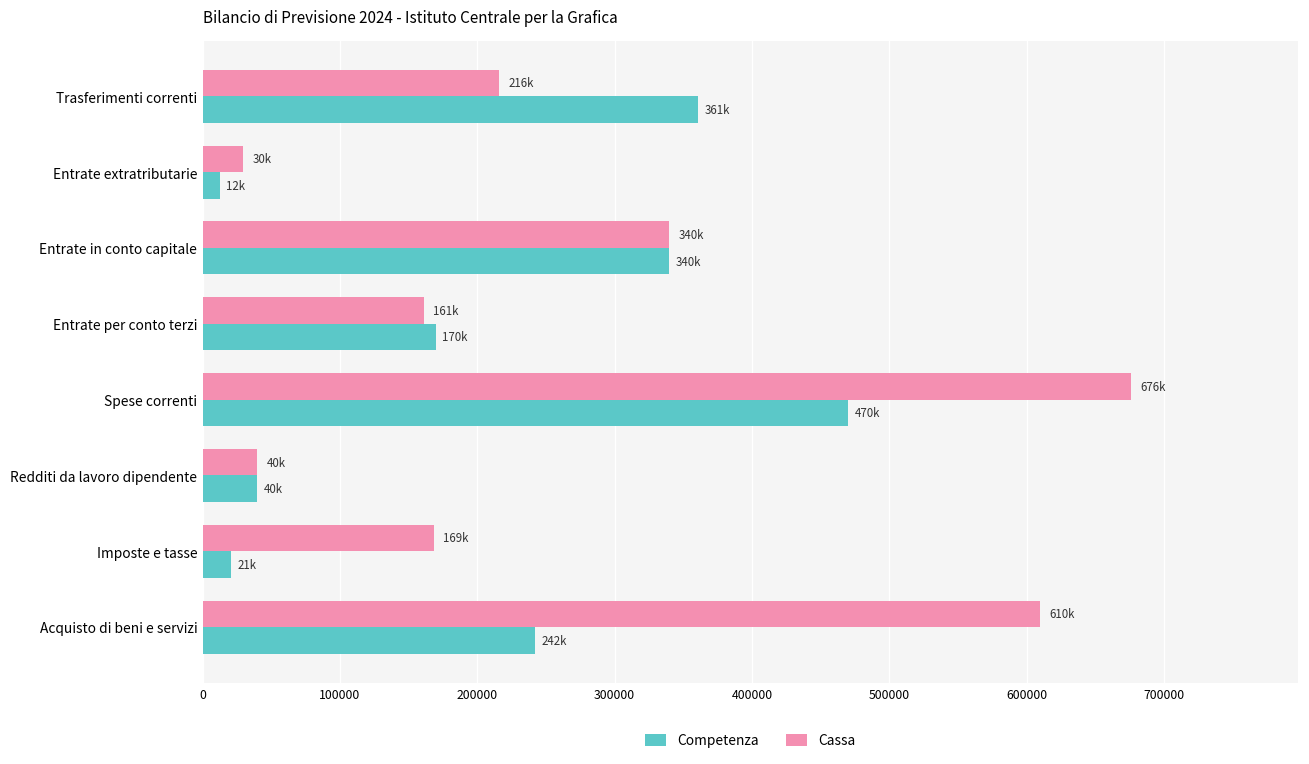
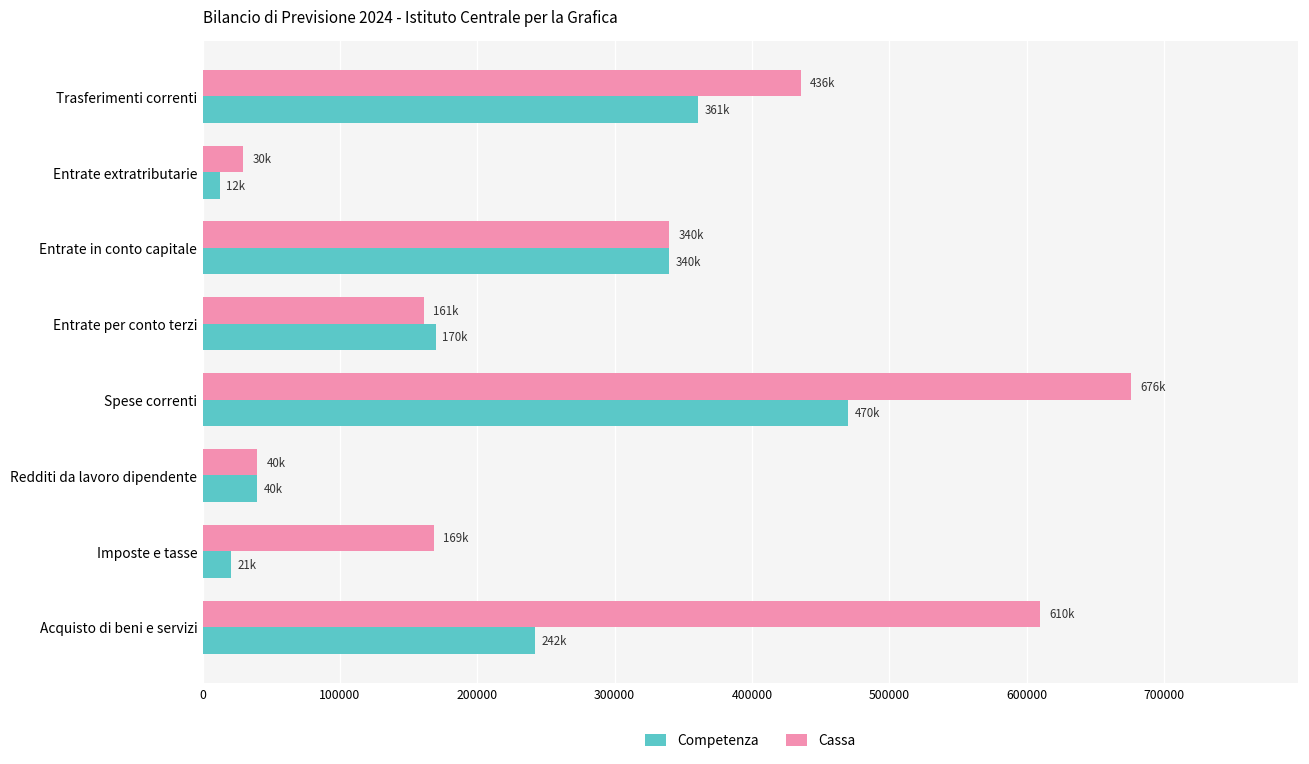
Cassa, Trasferimenti correnti: 216k -> 436k
